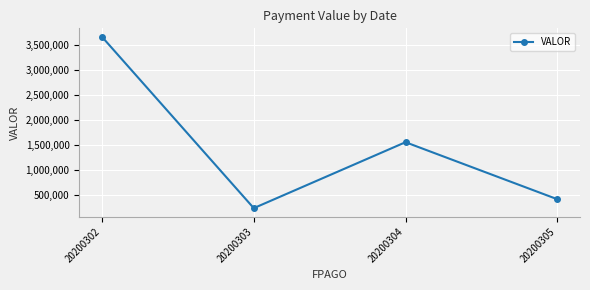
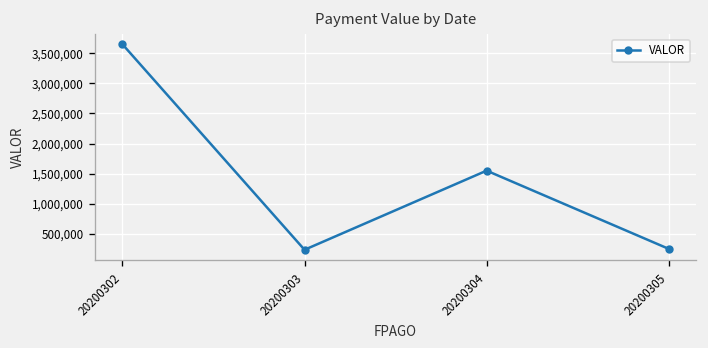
20200305: 400,000 -> 200,000
